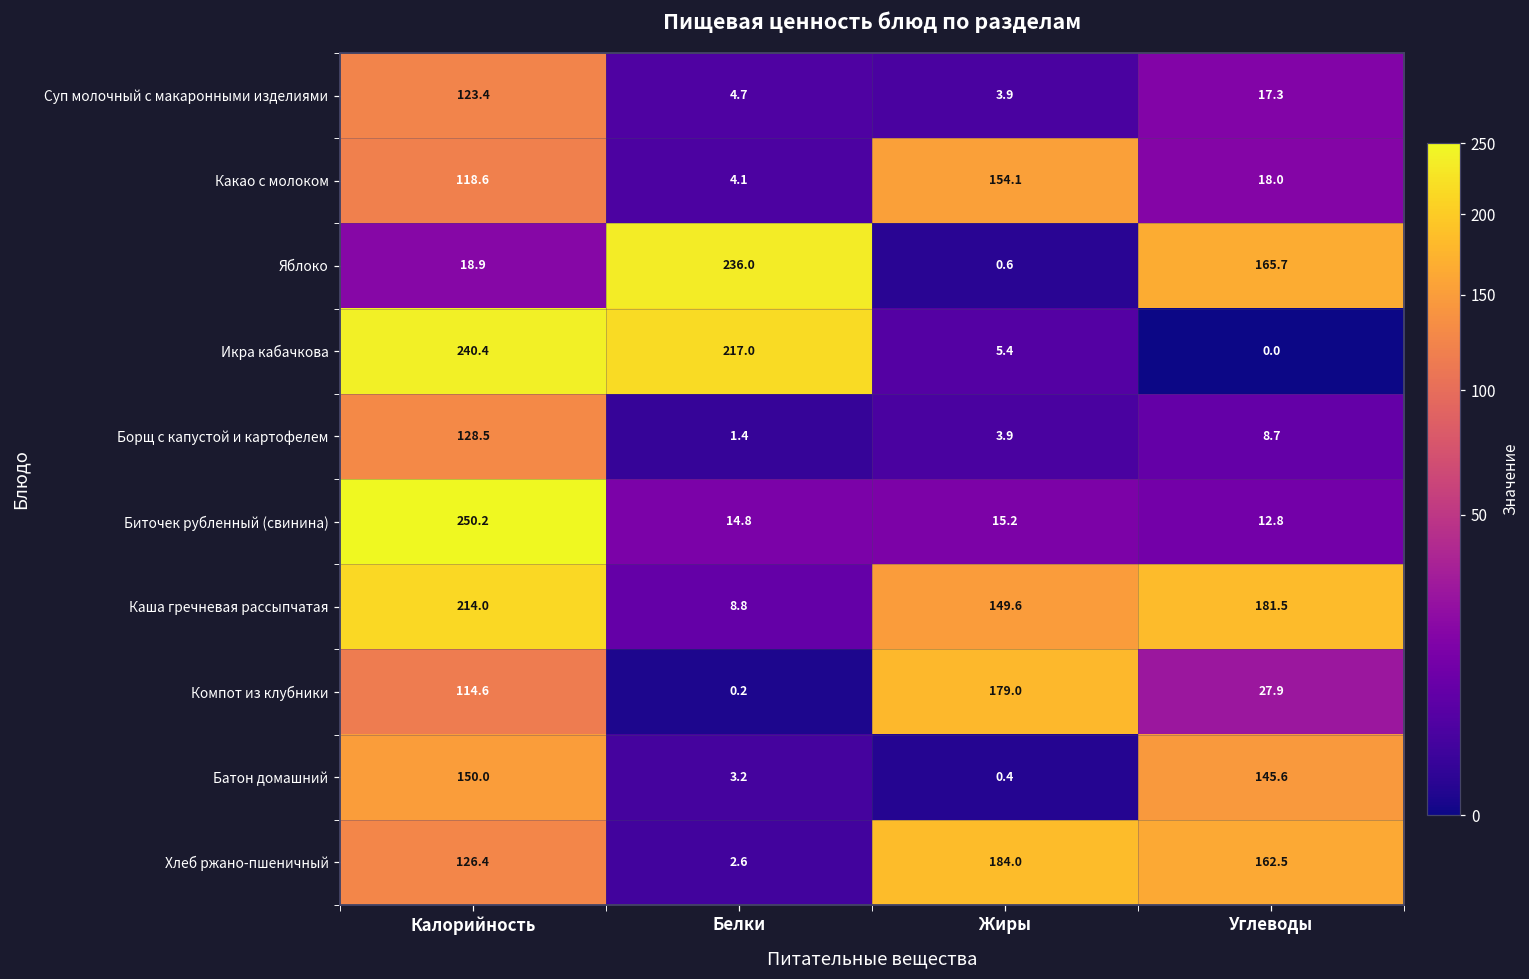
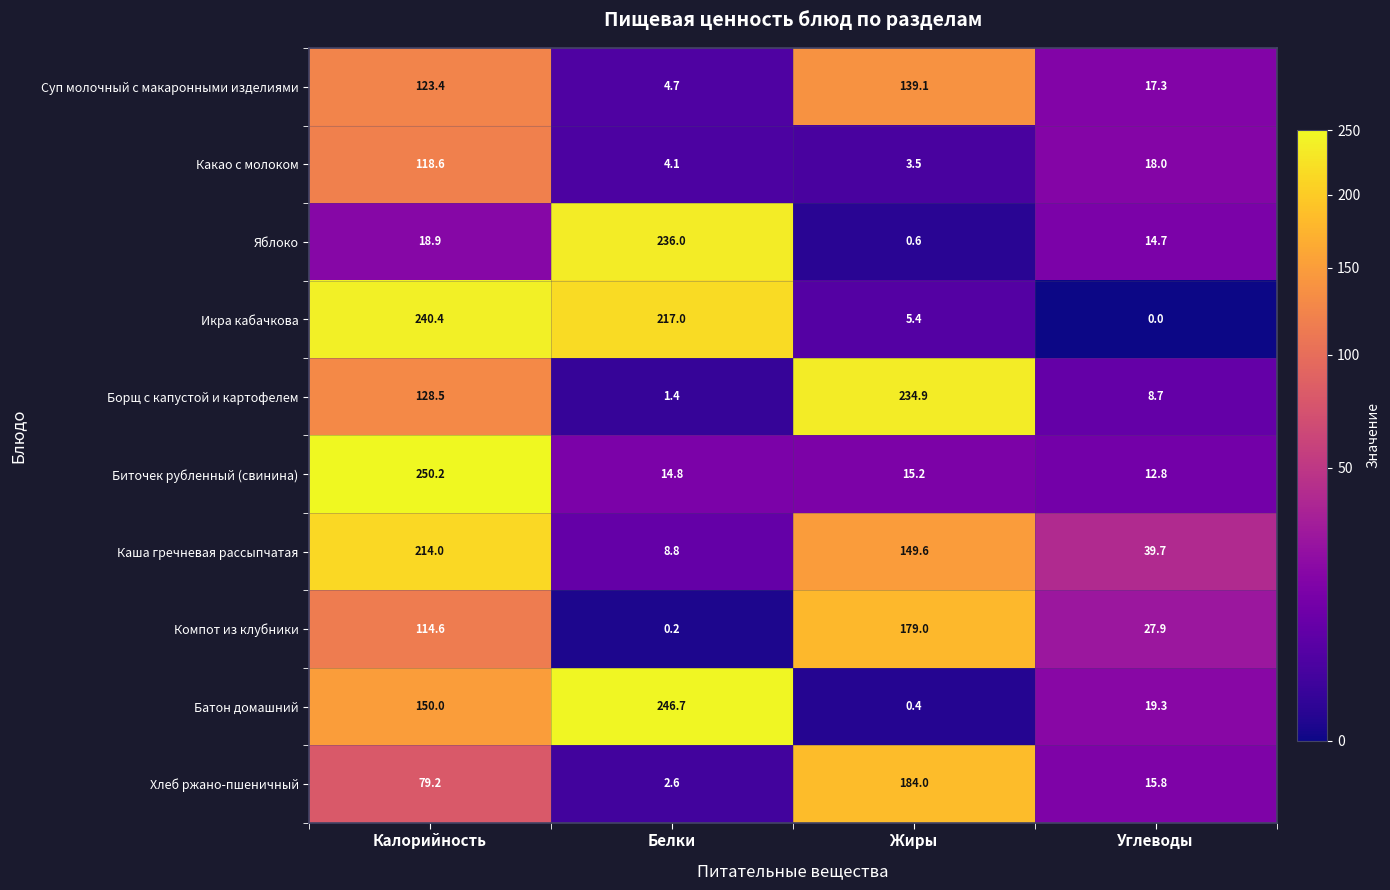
Суп молочный с макаронными изделиями, Жиры: 3.9 -> 139.1
Какао с молоком, Жиры: 154.1 -> 3.5
Яблоко, Углеводы: 165.7 -> 14.7
Борщ с капустой и картофелем, Жиры: 3.9 -> 234.9
Каша гречневая рассыпчатая, Углеводы: 181.5 -> 39.7
Батон домашний, Белки: 3.2 -> 246.7
Батон домашний, Углеводы: 145.6 -> 19.3
Хлеб ржано-пшеничный, Калорийность: 126.4 -> 79.2
Хлеб ржано-пшеничный, Углеводы: 162.5 -> 15.8
